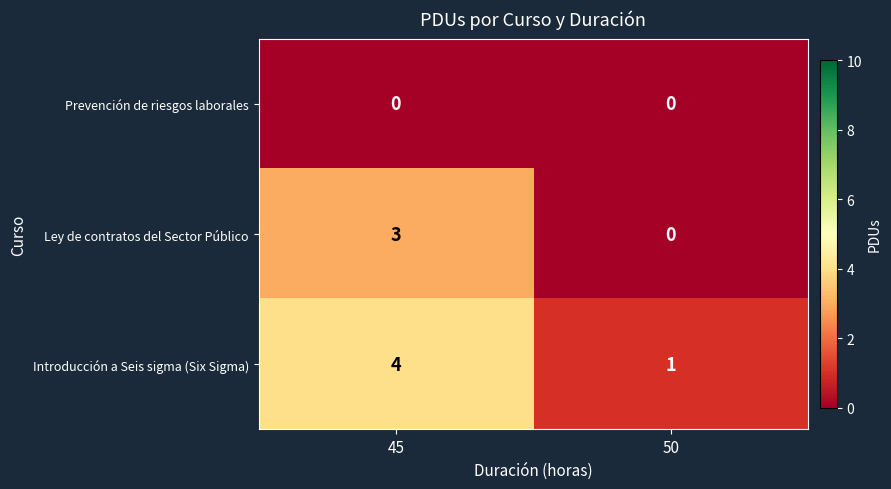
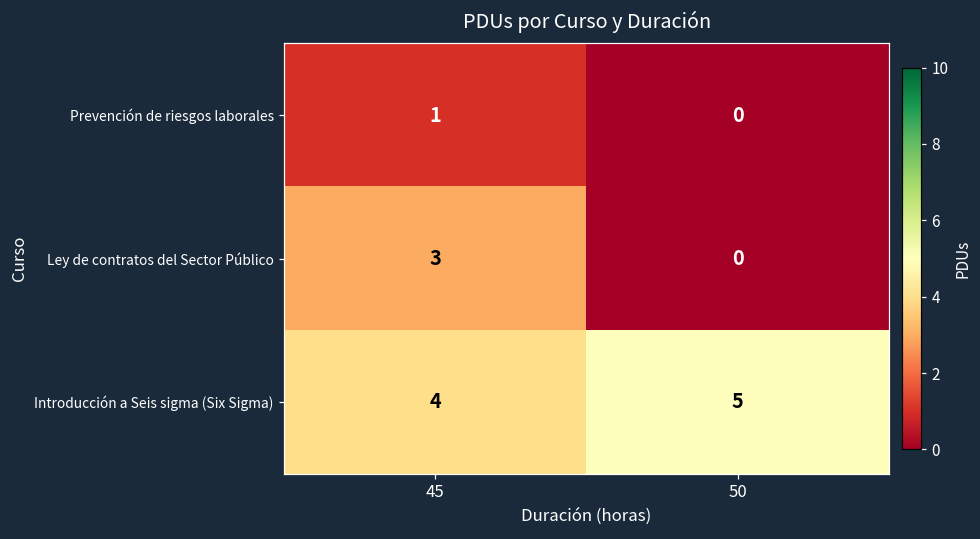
Prevención de riesgos laborales, 45: 0 -> 1
Introducción a Seis sigma (Six Sigma), 50: 1 -> 5
